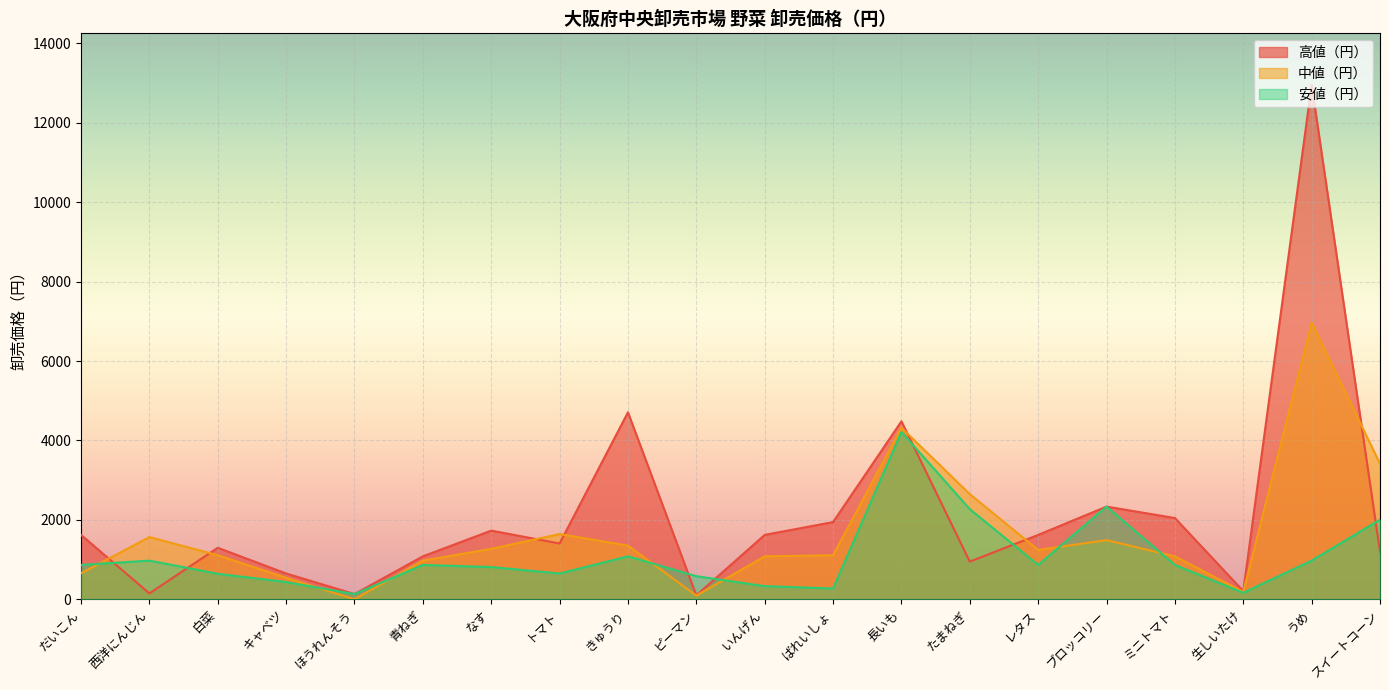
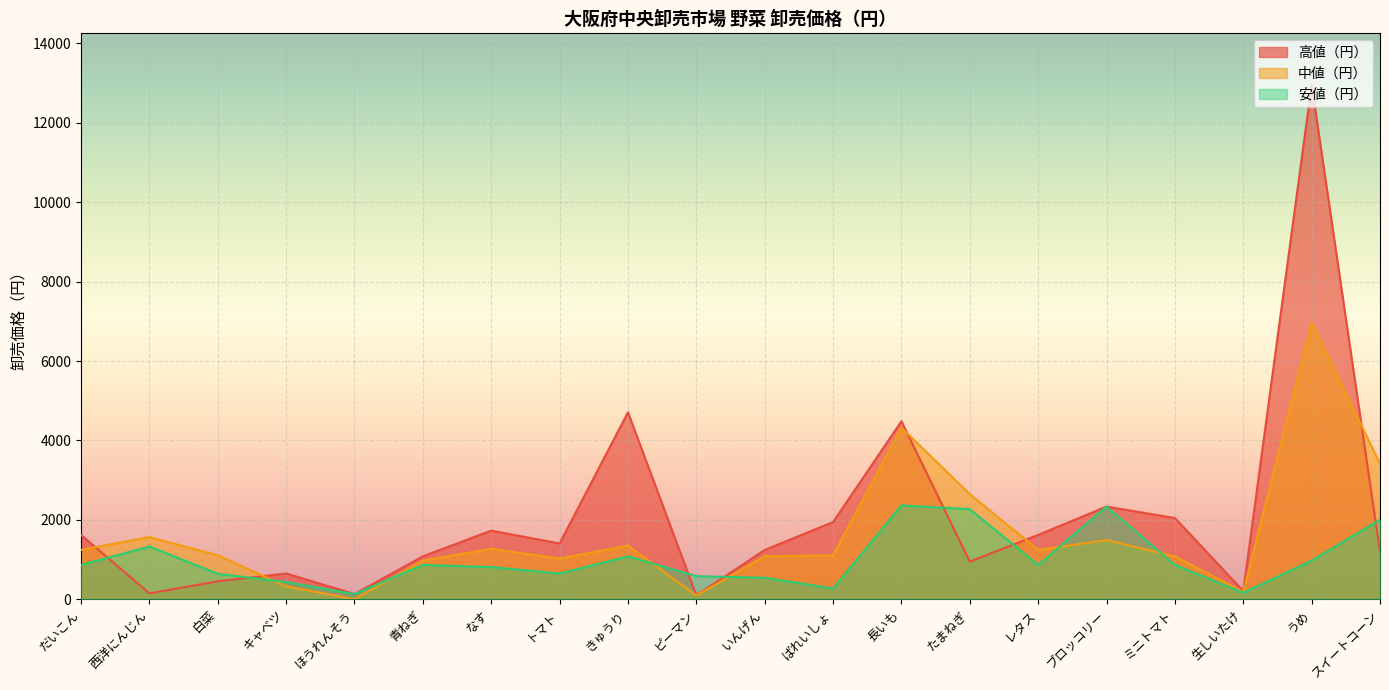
中値（円）, だいこん: 700 -> 1200
安値（円）, 西洋にんじん: 1000 -> 1300
高値（円）, 白菜: 1300 -> 500
中値（円）, キャベツ: 500 -> 300
中値（円）, トマト: 1600 -> 1000
高値（円）, いんげん: 1600 -> 1200
安値（円）, いんげん: 300 -> 500
安値（円）, 長いも: 4200 -> 2400
